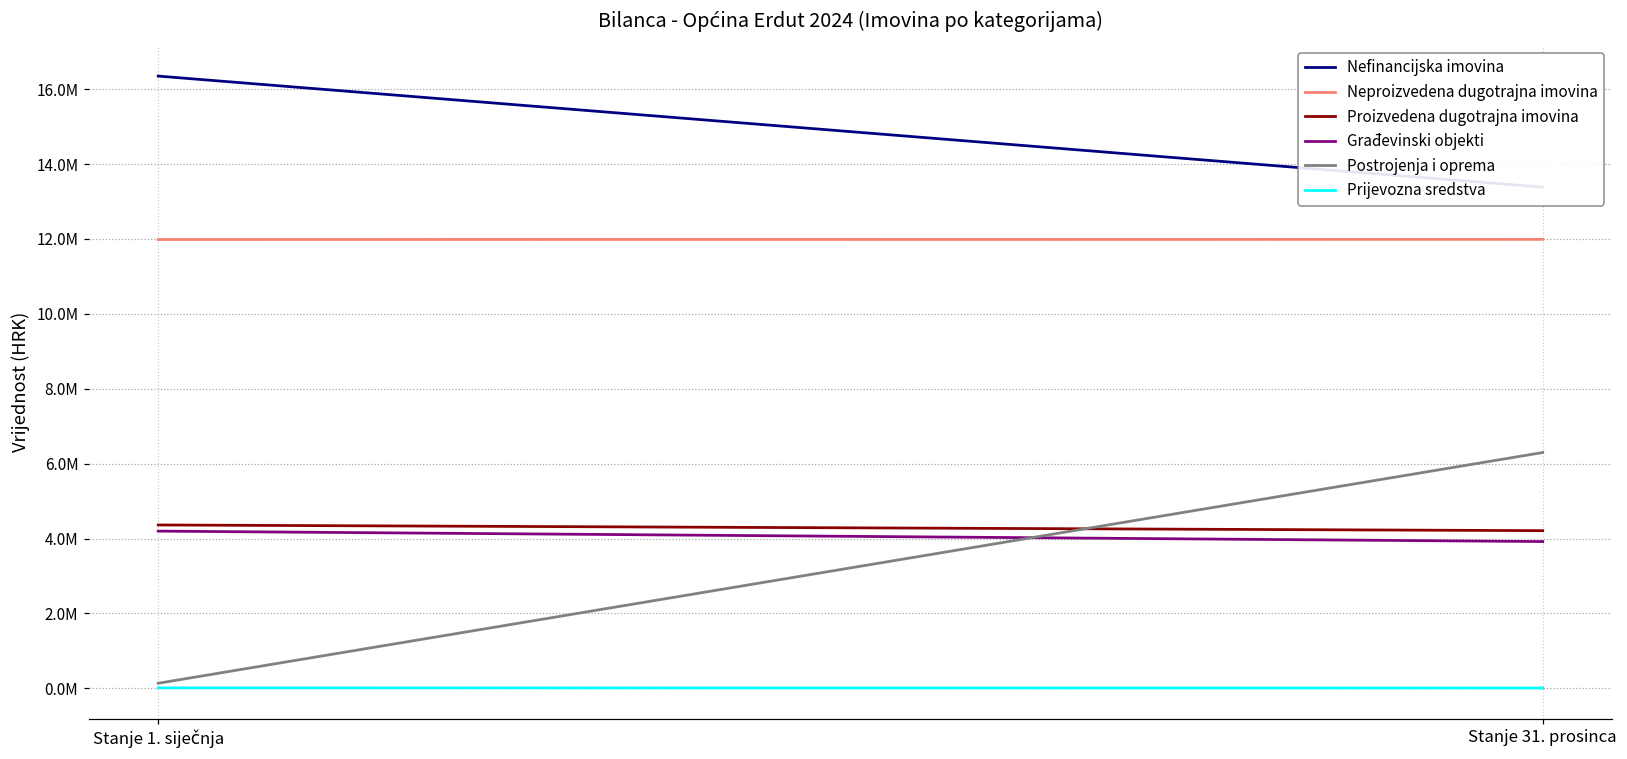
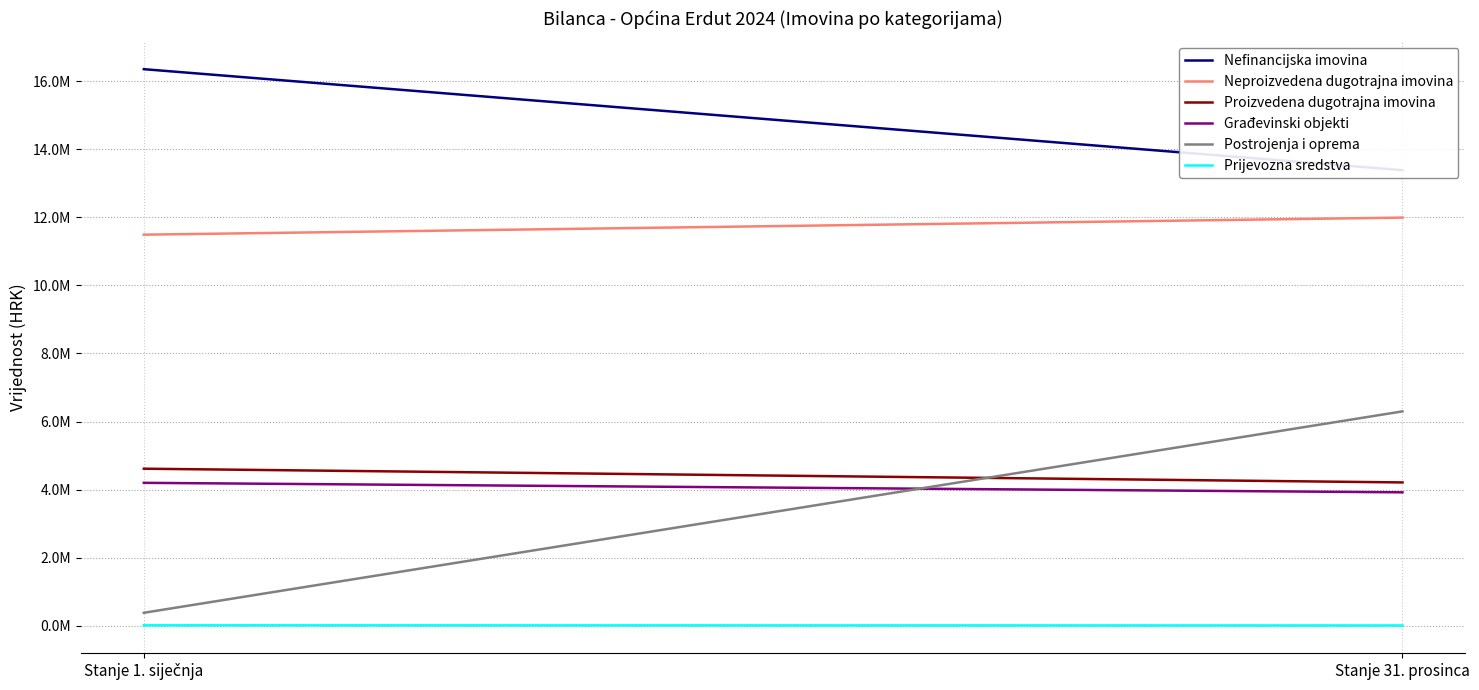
Neproizvedena dugotrajna imovina, Stanje 1. siječnja: 12000000 -> 11500000
Proizvedena dugotrajna imovina, Stanje 1. siječnja: 4400000 -> 4600000
Postrojenja i oprema, Stanje 1. siječnja: 100000 -> 400000
